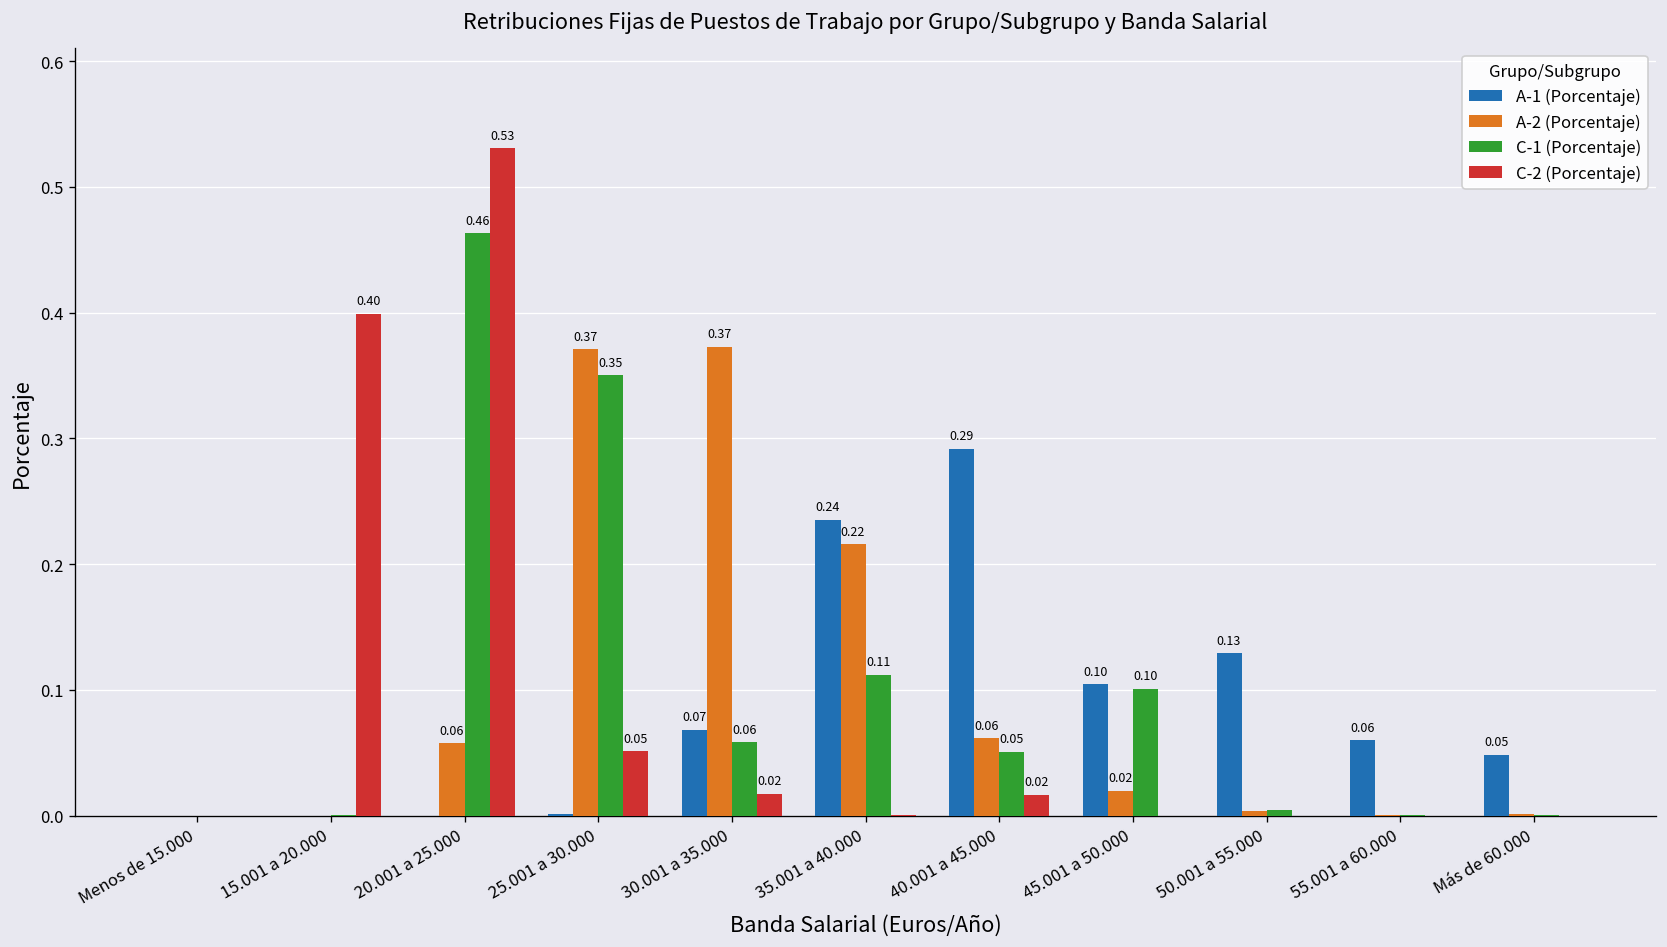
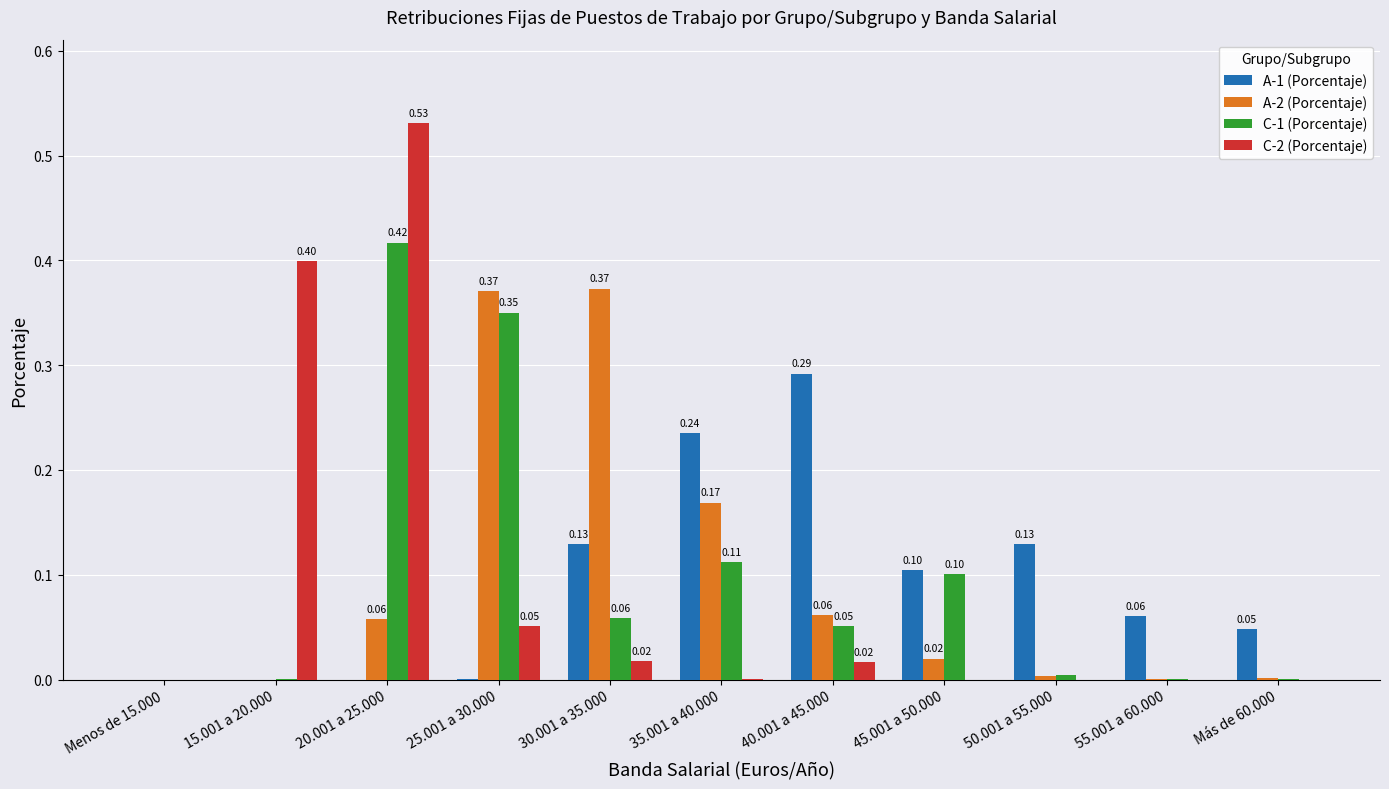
C-1 (Porcentaje), 20.001 a 25.000: 0.46 -> 0.42
A-1 (Porcentaje), 30.001 a 35.000: 0.07 -> 0.13
A-2 (Porcentaje), 35.001 a 40.000: 0.22 -> 0.17
